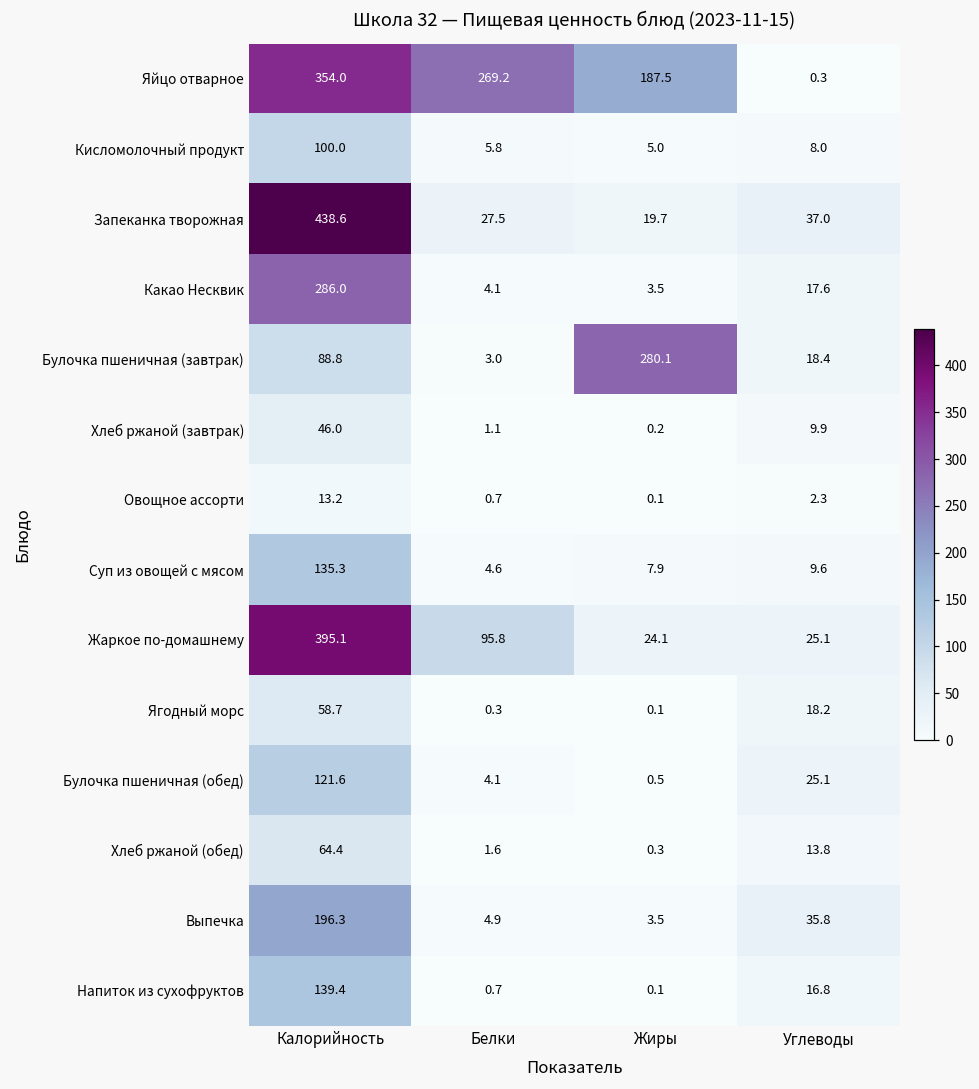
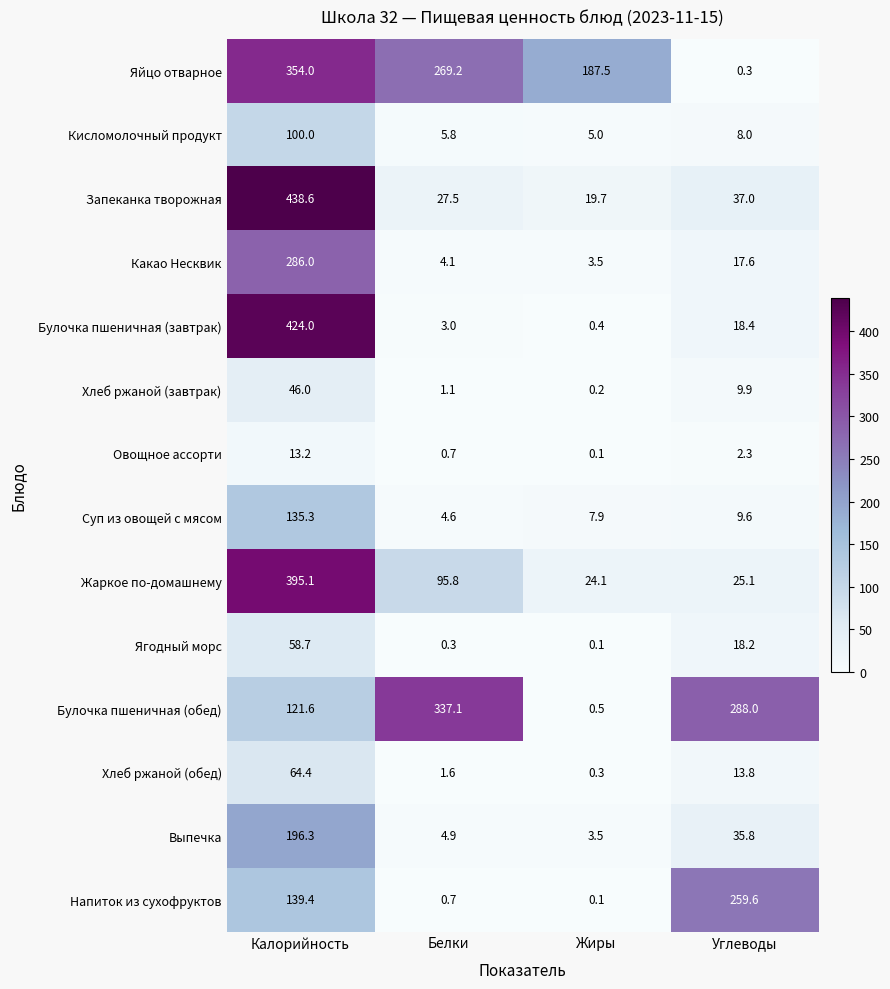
Булочка пшеничная (завтрак), Калорийность: 88.8 -> 424.0
Булочка пшеничная (завтрак), Жиры: 280.1 -> 0.4
Булочка пшеничная (обед), Белки: 4.1 -> 337.1
Булочка пшеничная (обед), Углеводы: 25.1 -> 288.0
Напиток из сухофруктов, Углеводы: 16.8 -> 259.6
